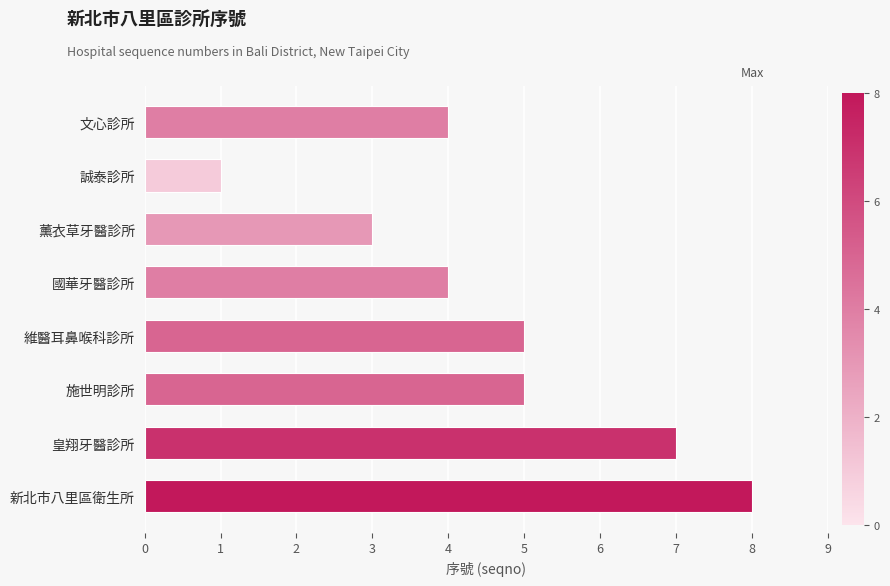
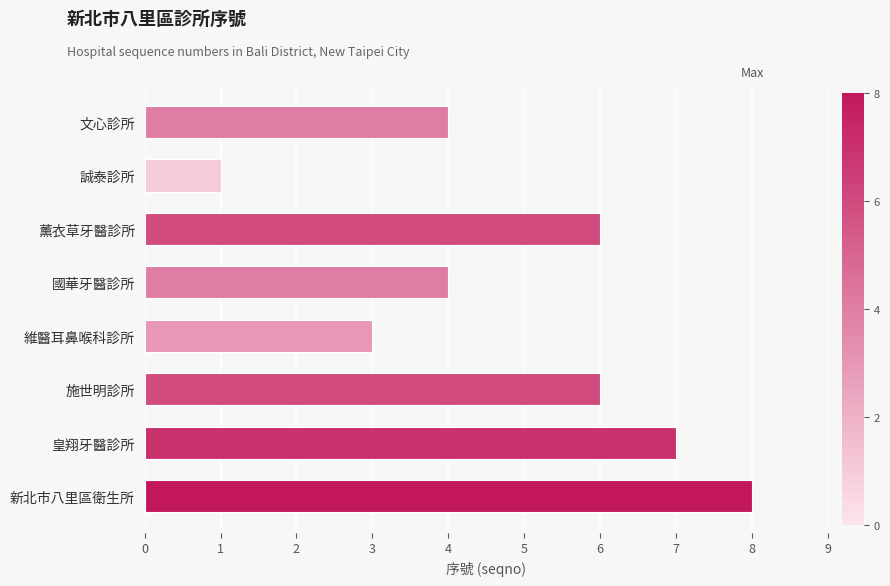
薰衣草牙醫診所: 3 -> 6
維醫耳鼻喉科診所: 5 -> 3
施世明診所: 5 -> 6
